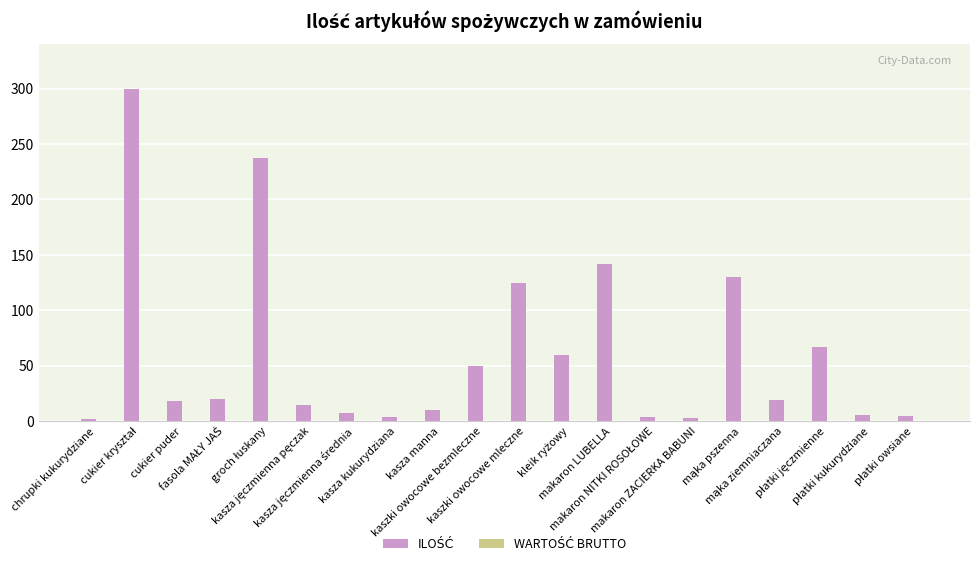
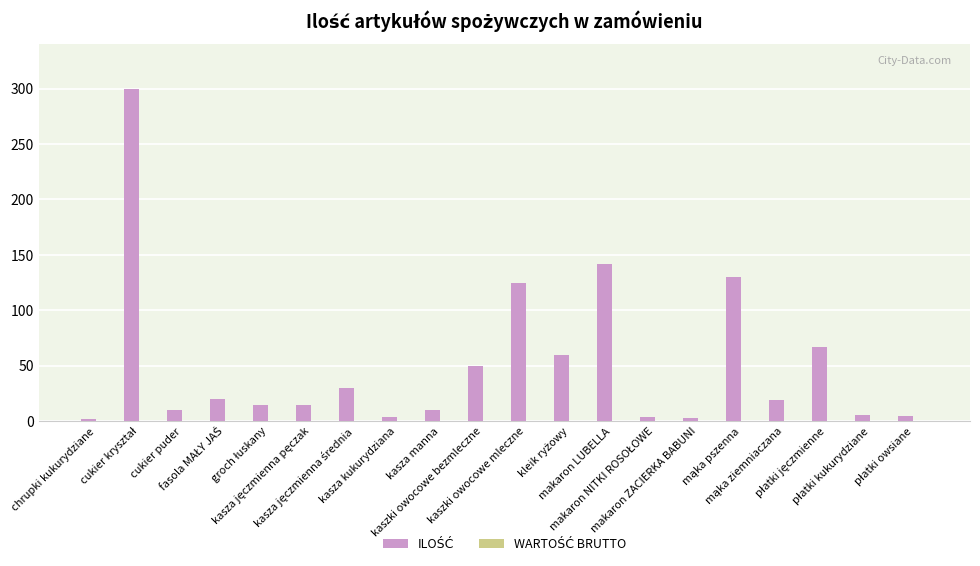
ILOŚĆ, cukier puder: 18 -> 10
ILOŚĆ, groch łuskany: 237 -> 15
ILOŚĆ, kasza jęczmienna średnia: 7 -> 30
